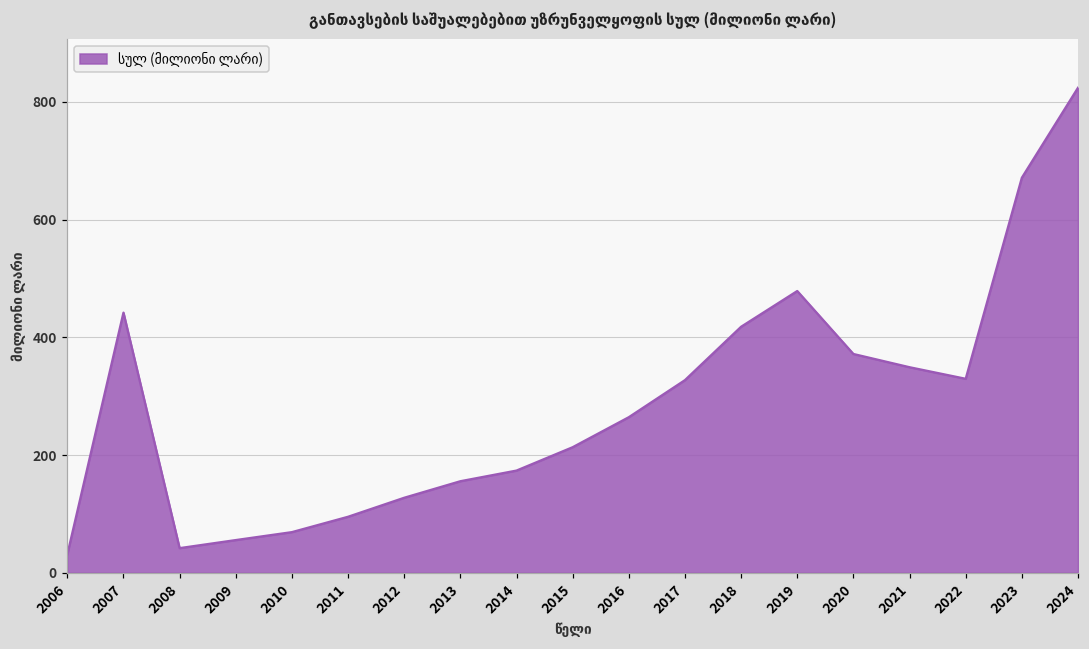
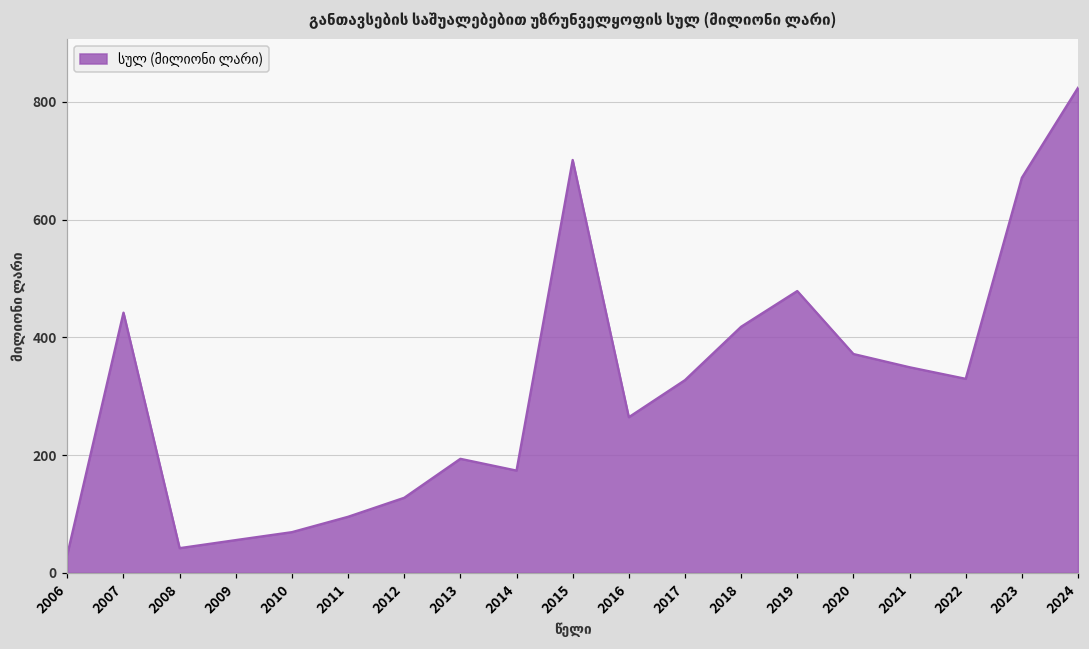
2013: 160 -> 190
2015: 210 -> 700
